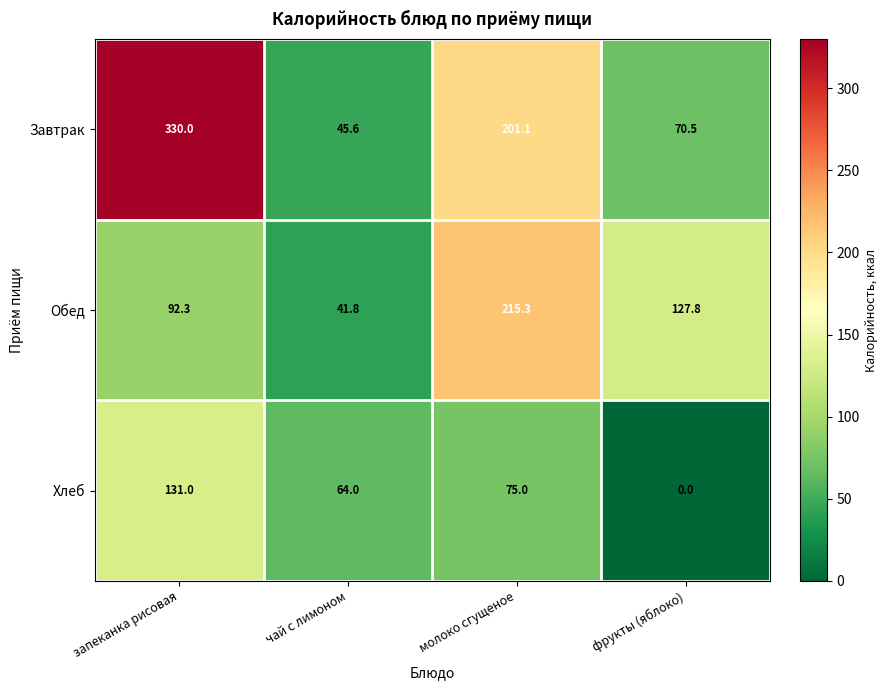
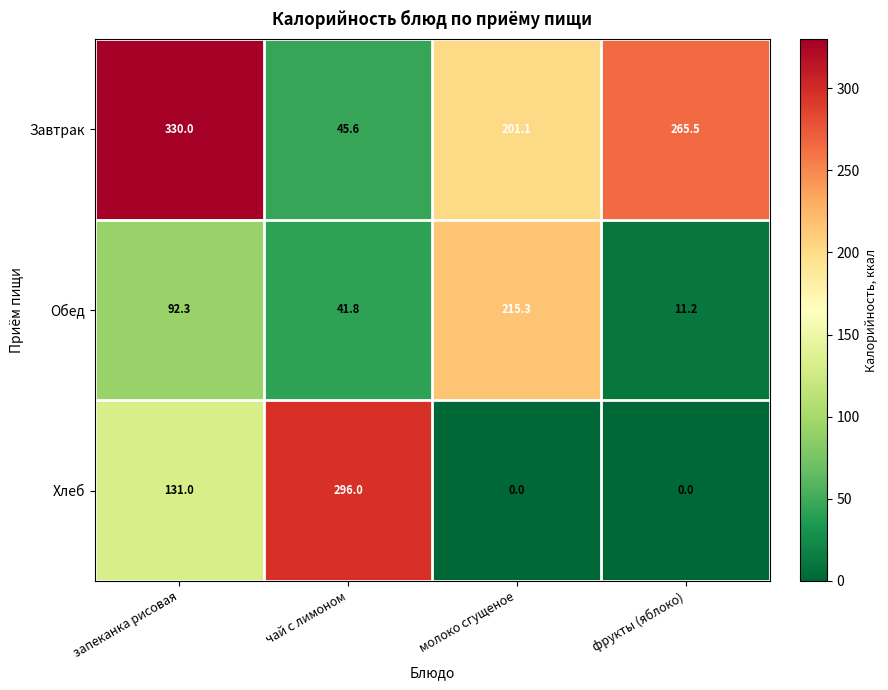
Завтрак, фрукты (яблоко): 70.5 -> 265.5
Обед, фрукты (яблоко): 127.8 -> 11.2
Хлеб, чай с лимоном: 64.0 -> 296.0
Хлеб, молоко сгущеное: 75.0 -> 0.0
